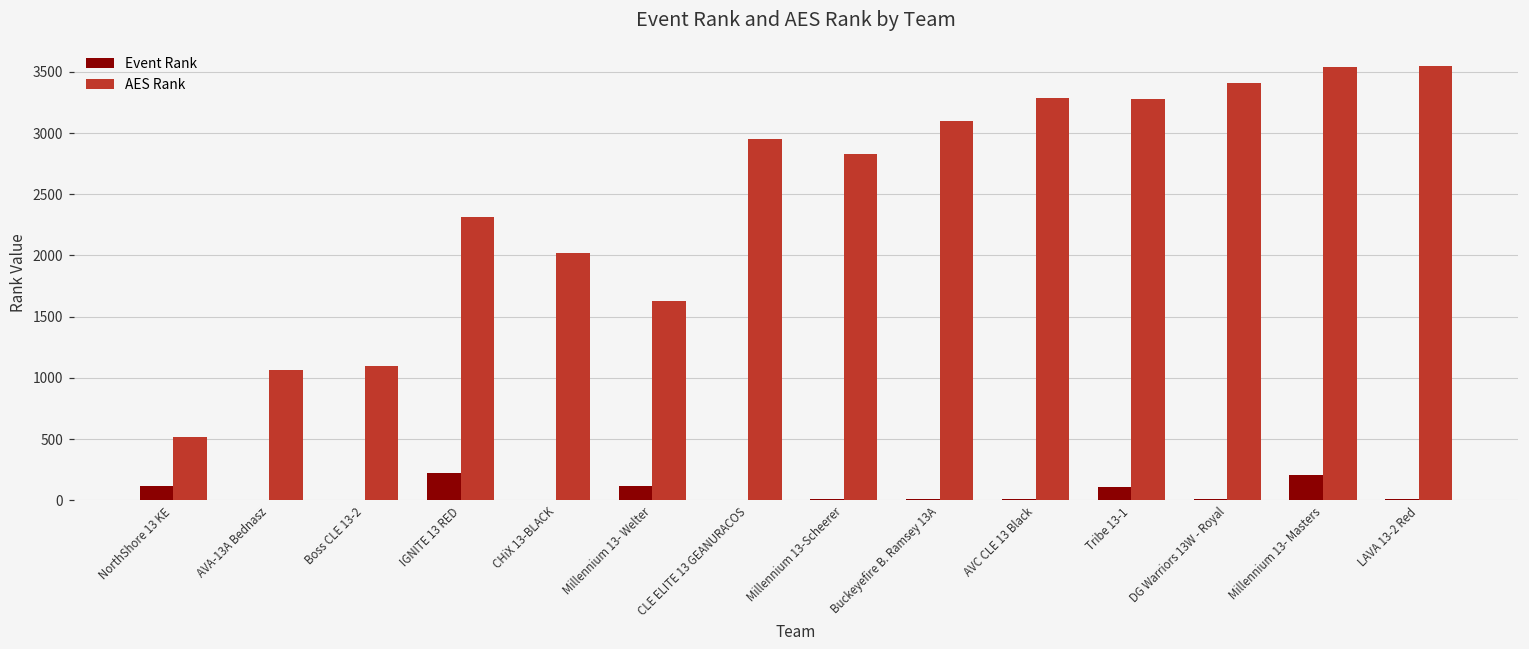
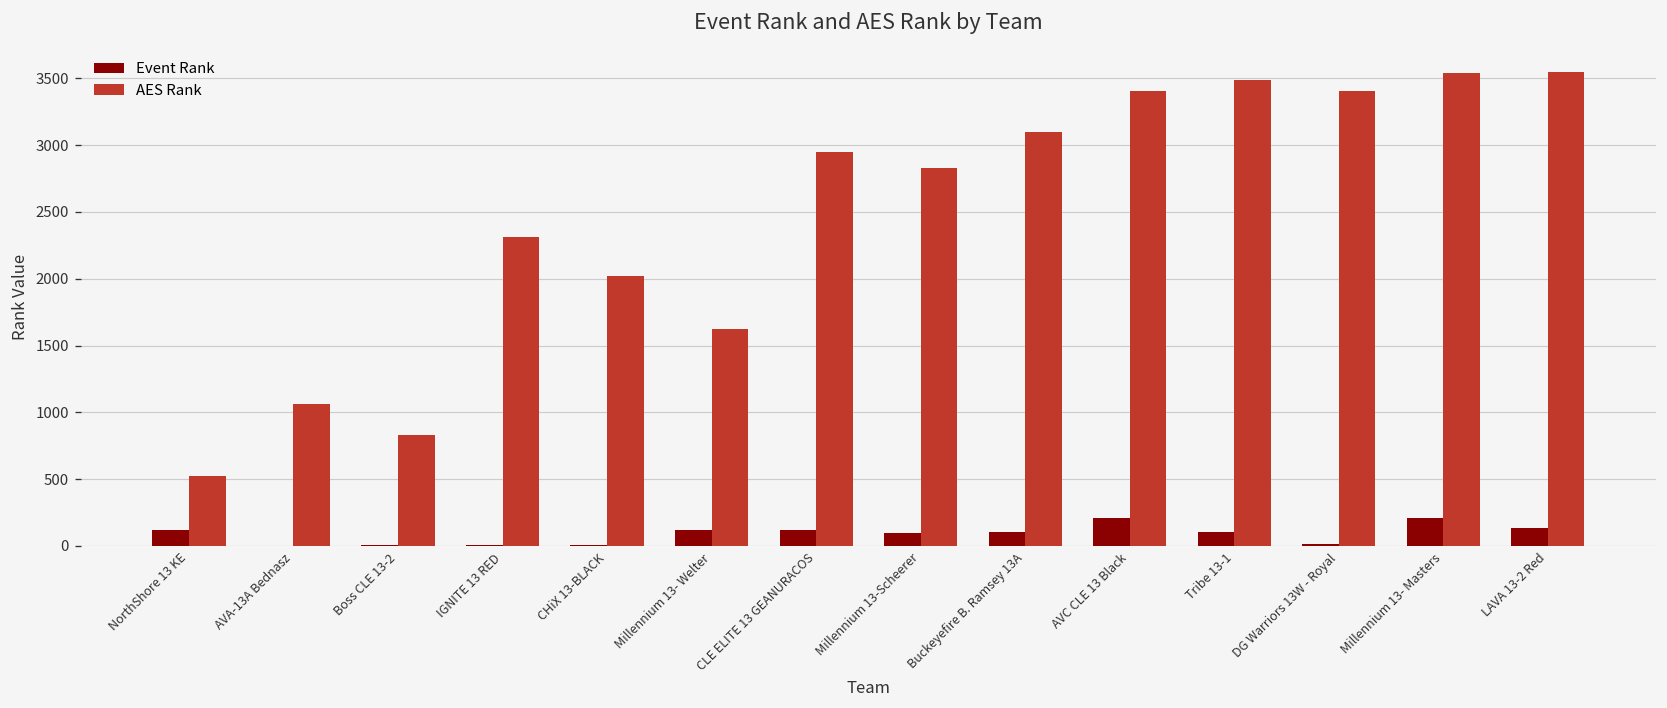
AES Rank, Boss CLE 13-2: 1100 -> 830
Event Rank, IGNITE 13 RED: 220 -> 0
Event Rank, CLE ELITE 13 GEANURACOS: 10 -> 120
Event Rank, Millennium 13-Scheerer: 10 -> 100
Event Rank, Buckeyefire B. Ramsey 13A: 10 -> 100
Event Rank, AVC CLE 13 Black: 10 -> 210
AES Rank, AVC CLE 13 Black: 3290 -> 3410
AES Rank, Tribe 13-1: 3280 -> 3490
Event Rank, LAVA 13-2 Red: 10 -> 140
